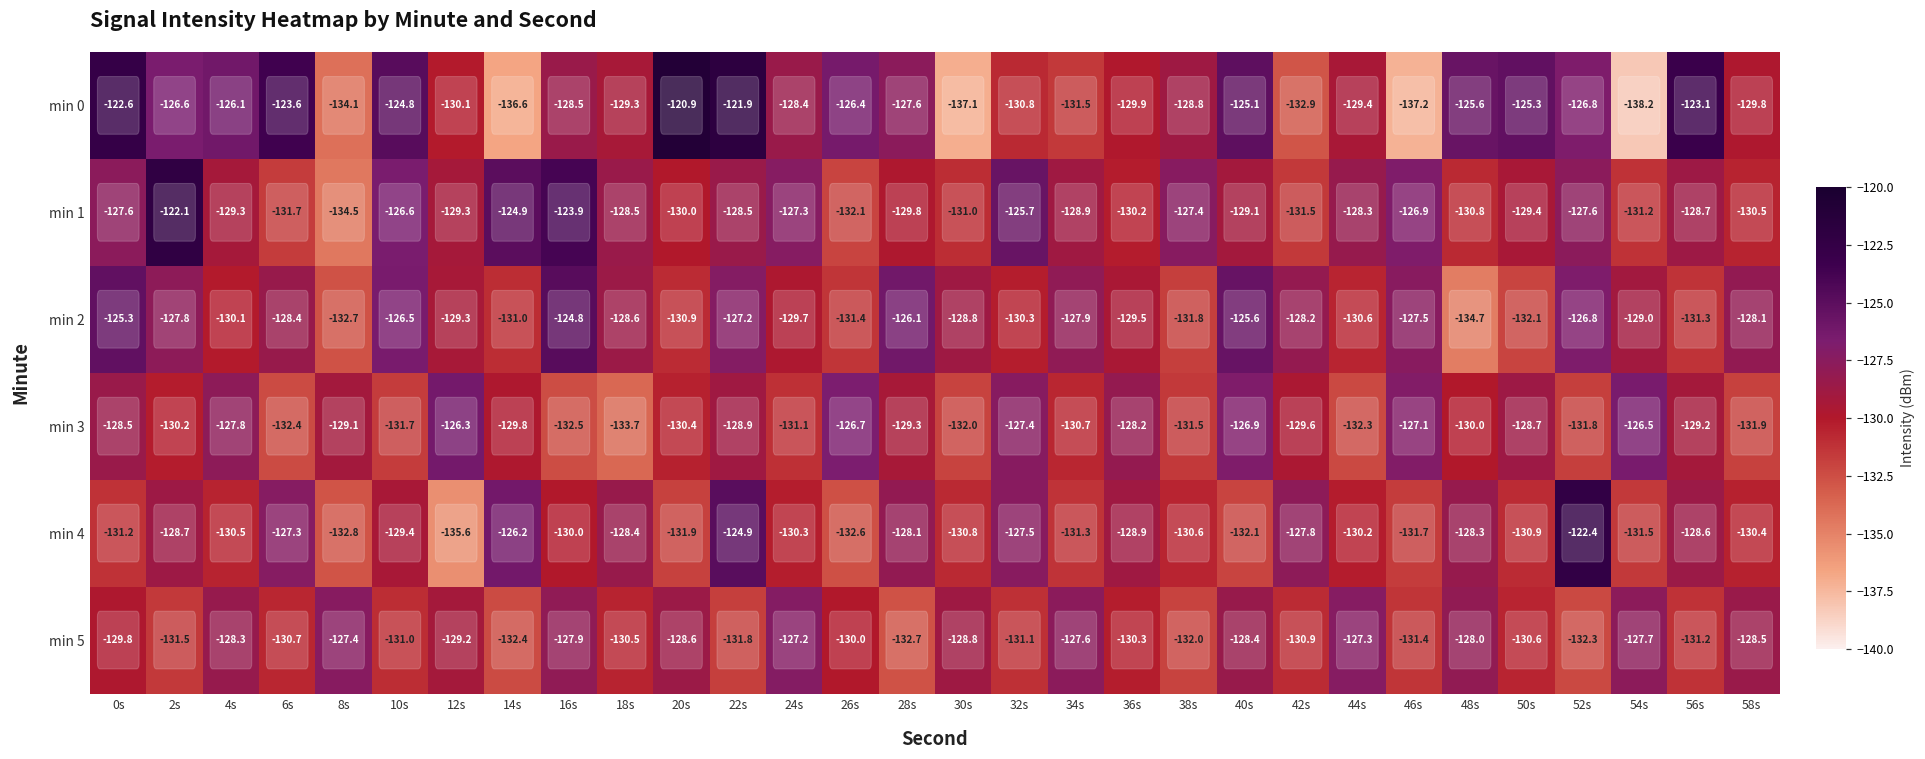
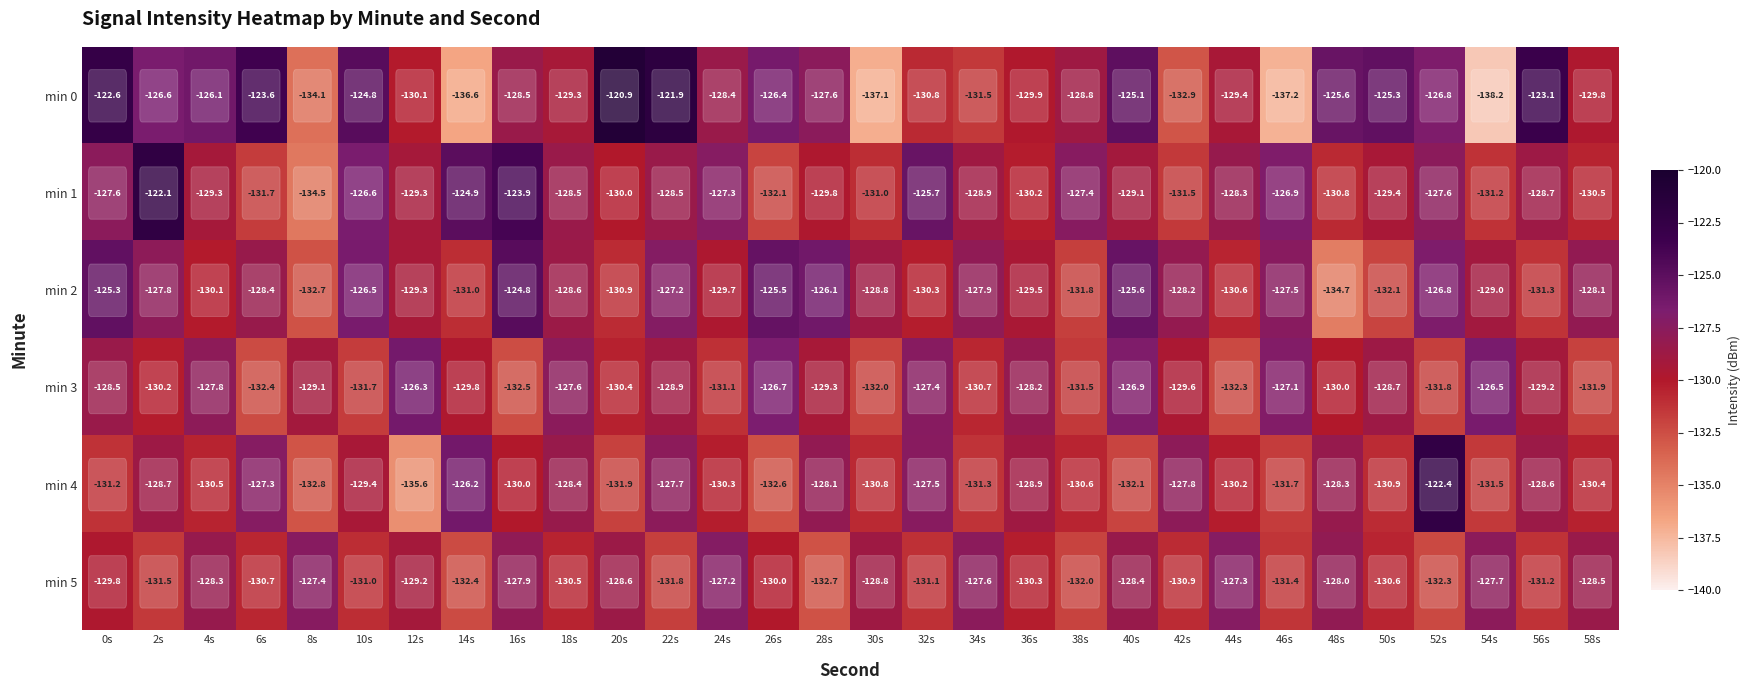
min 2, 26s: -131.4 -> -125.5
min 3, 18s: -133.7 -> -127.6
min 4, 22s: -124.9 -> -127.7
